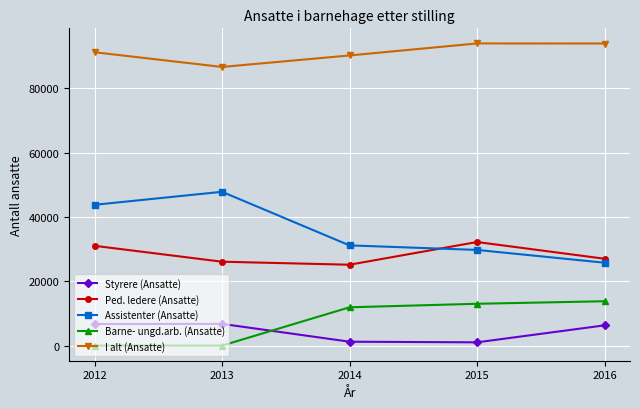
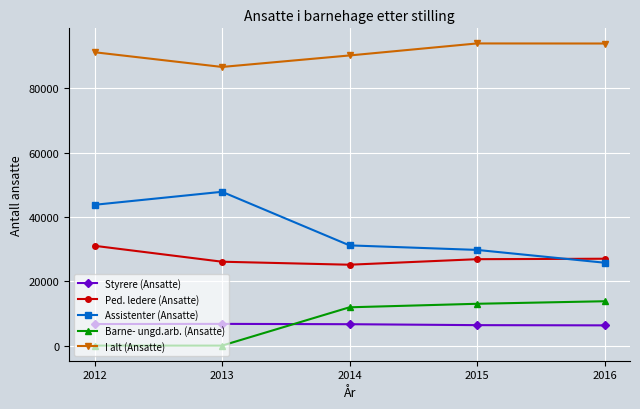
Styrere (Ansatte), 2014: 1000 -> 7000
Styrere (Ansatte), 2015: 1000 -> 6000
Ped. ledere (Ansatte), 2015: 32000 -> 27000
